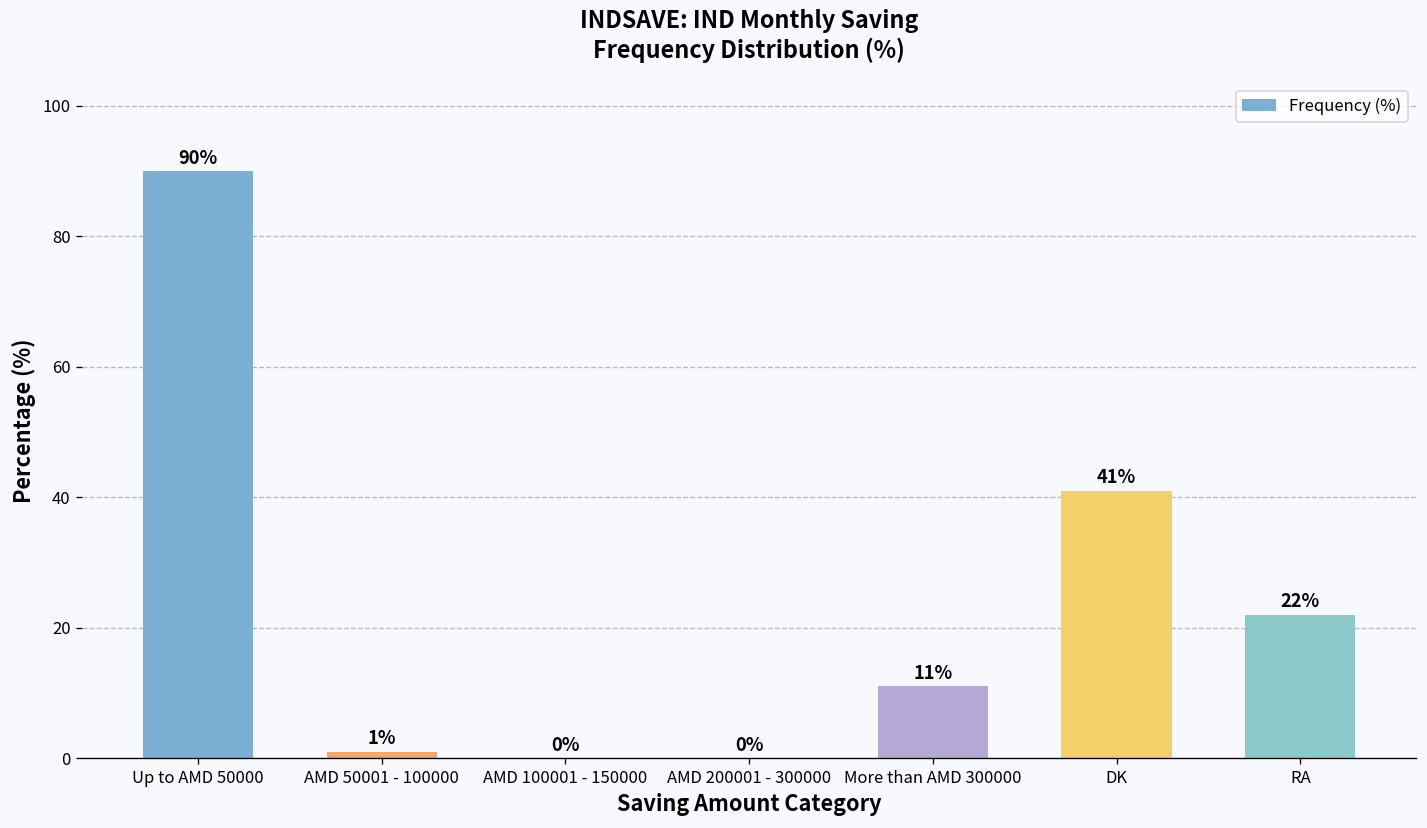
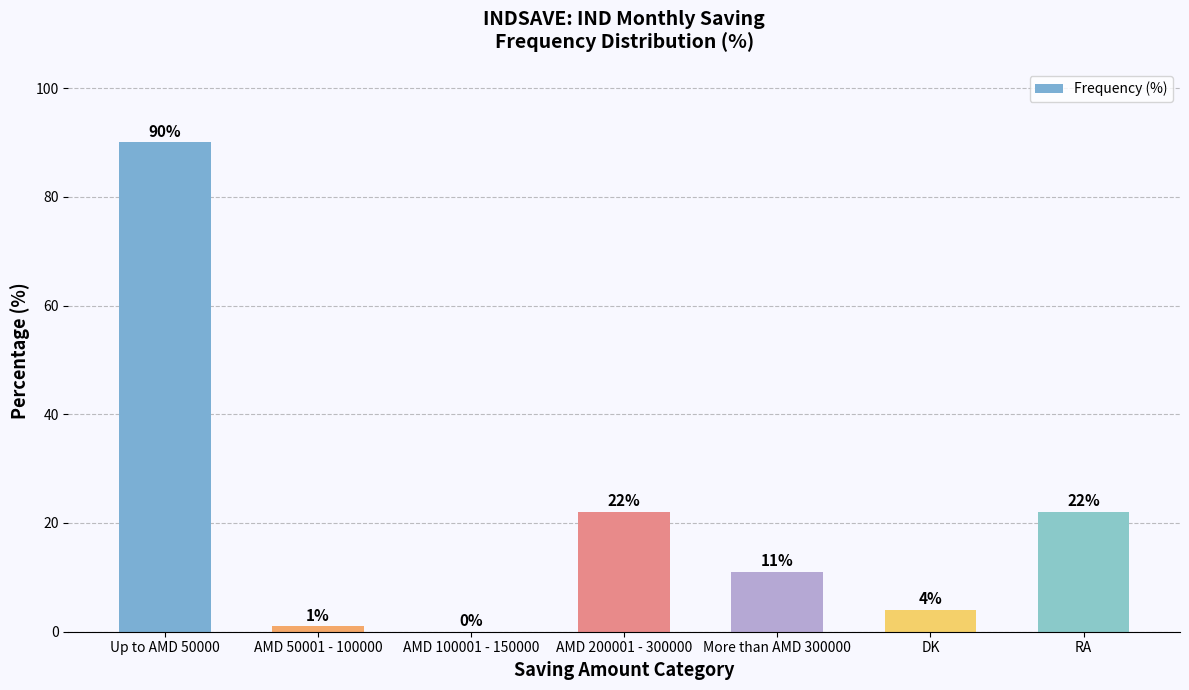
AMD 200001 - 300000: 0% -> 22%
DK: 41% -> 4%
